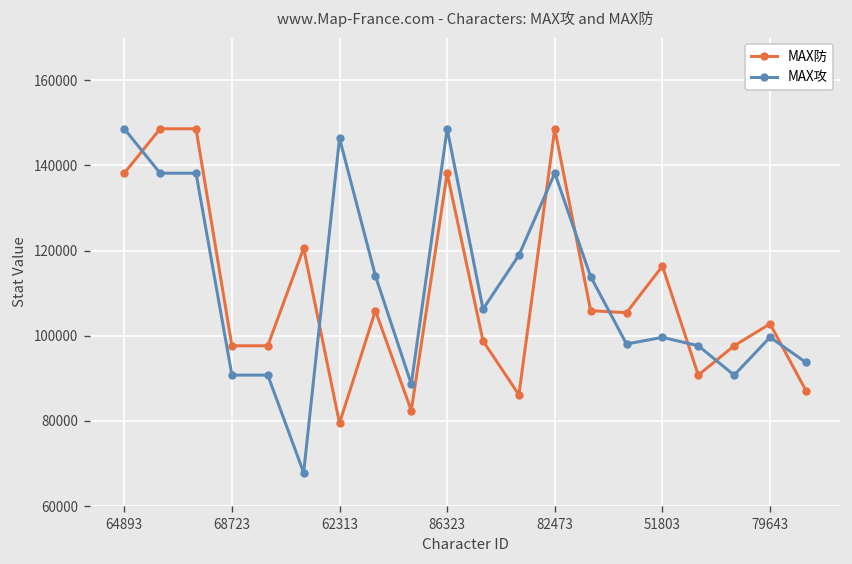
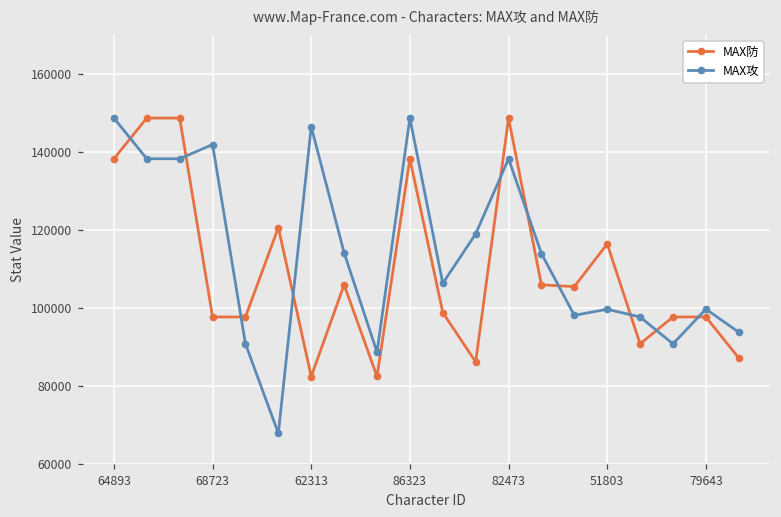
MAX攻, 68723: 91000 -> 142000
MAX防, 62313: 79000 -> 82000
MAX防, 79643: 103000 -> 98000
